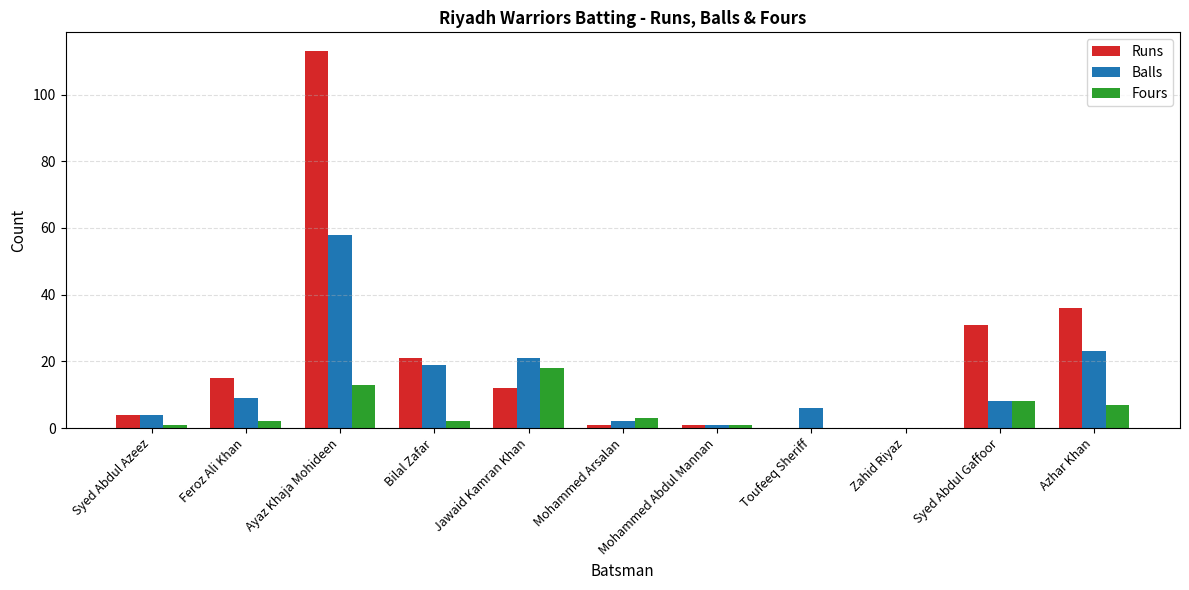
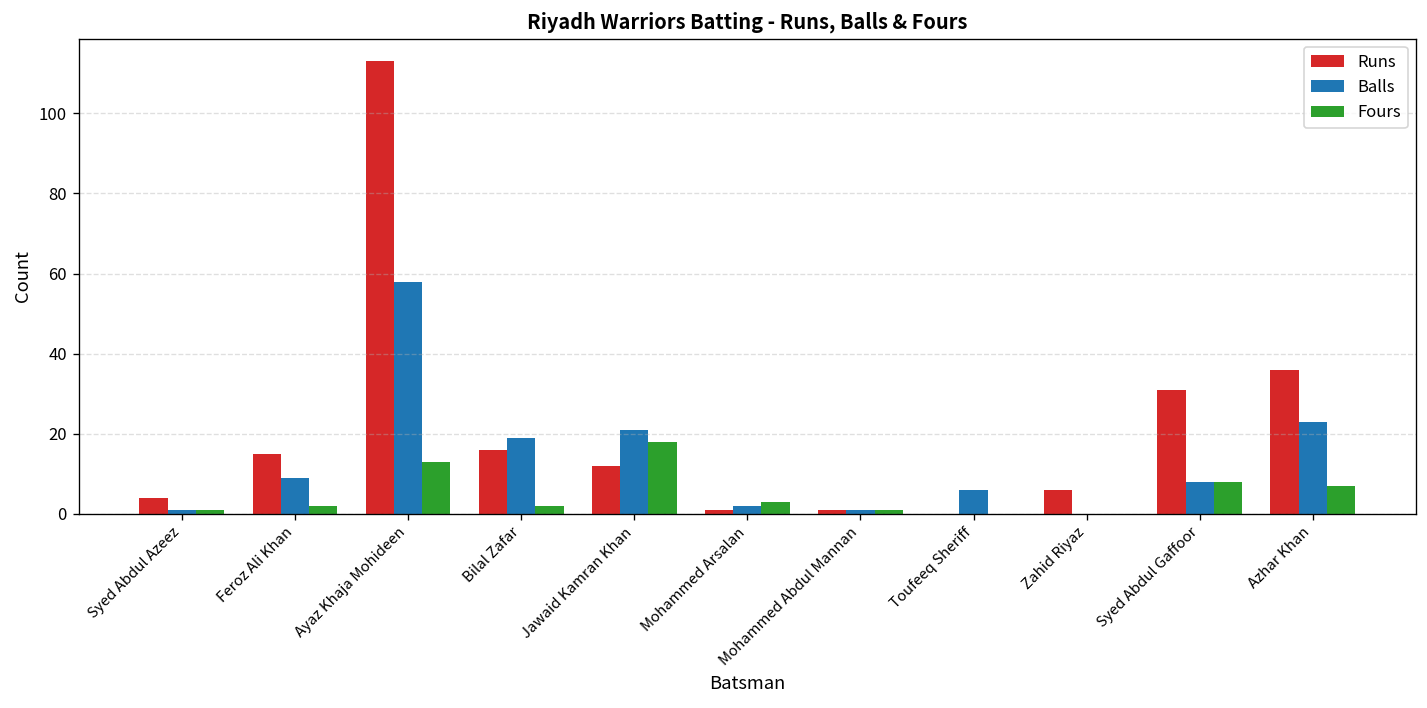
Balls, Syed Abdul Azeez: 4 -> 1
Runs, Bilal Zafar: 21 -> 16
Runs, Zahid Riyaz: 0 -> 6
